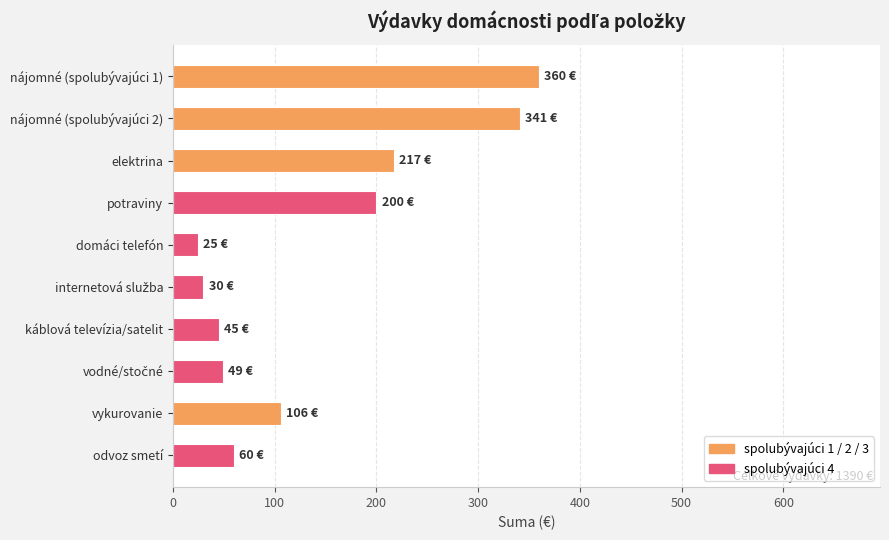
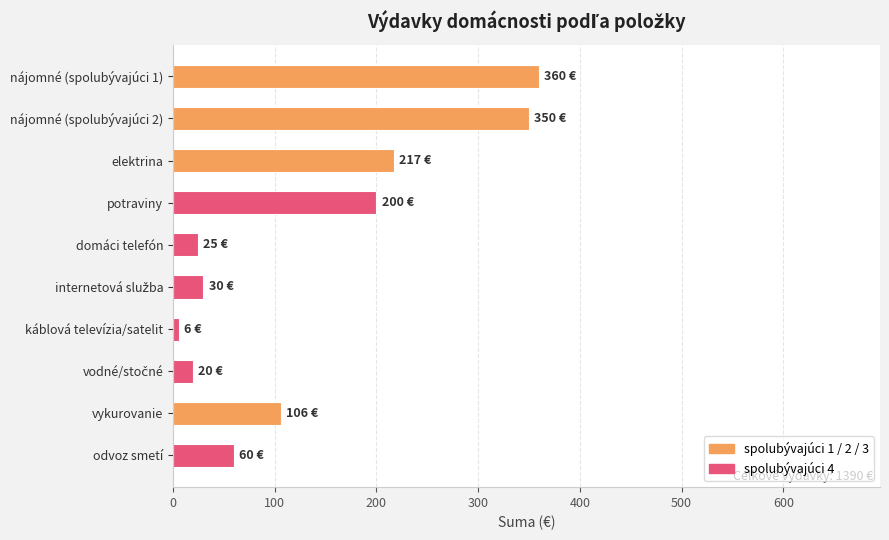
nájomné (spolubývajúci 2): 341 -> 350
káblová televízia/satelit: 45 -> 6
vodné/stočné: 49 -> 20
